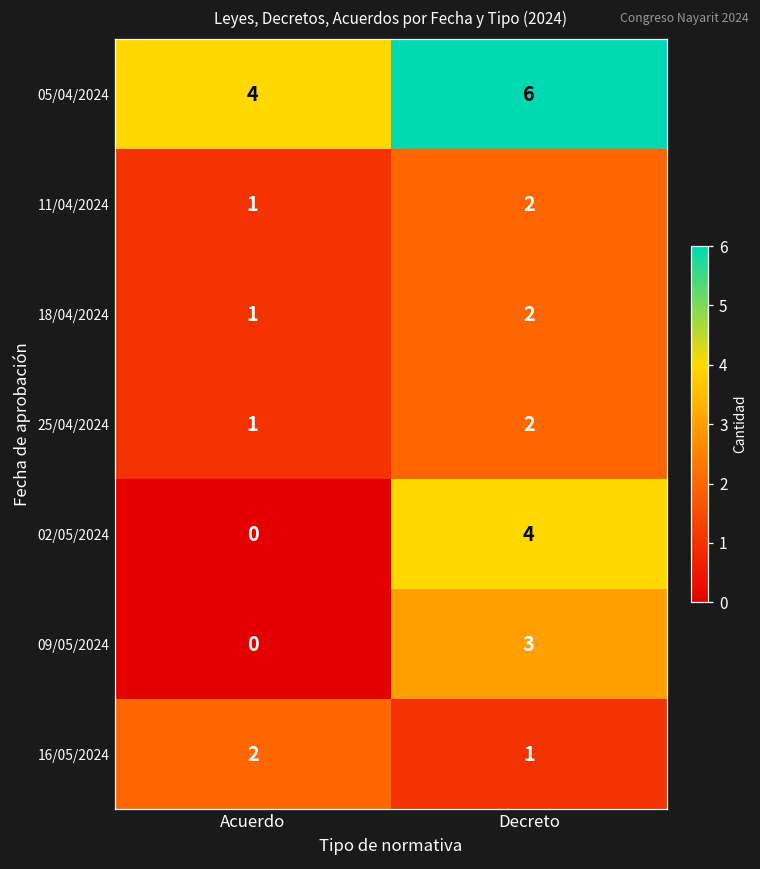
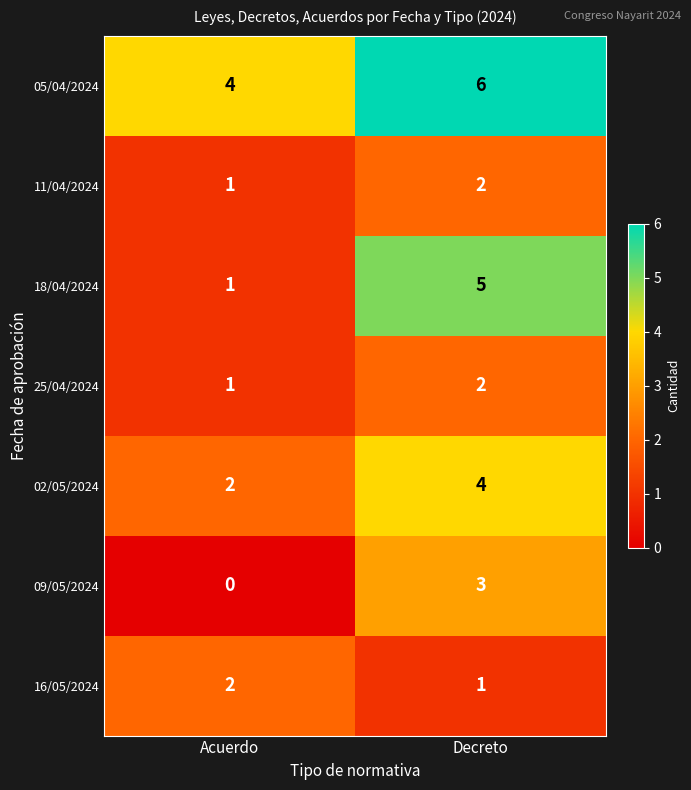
18/04/2024, Decreto: 2 -> 5
02/05/2024, Acuerdo: 0 -> 2
